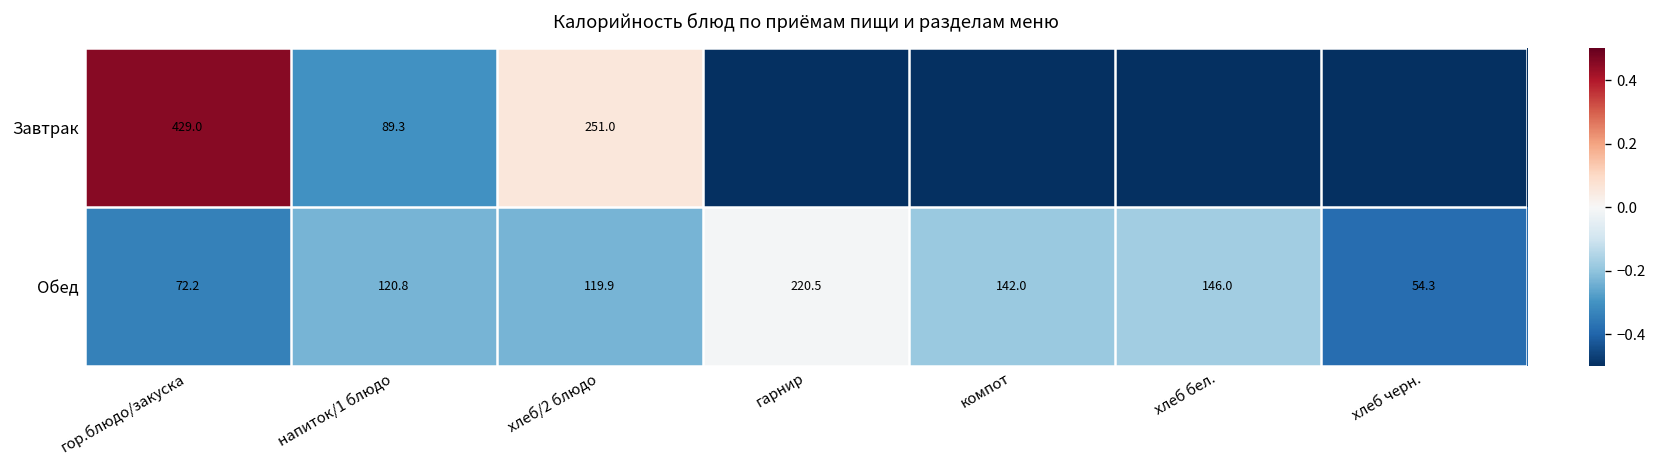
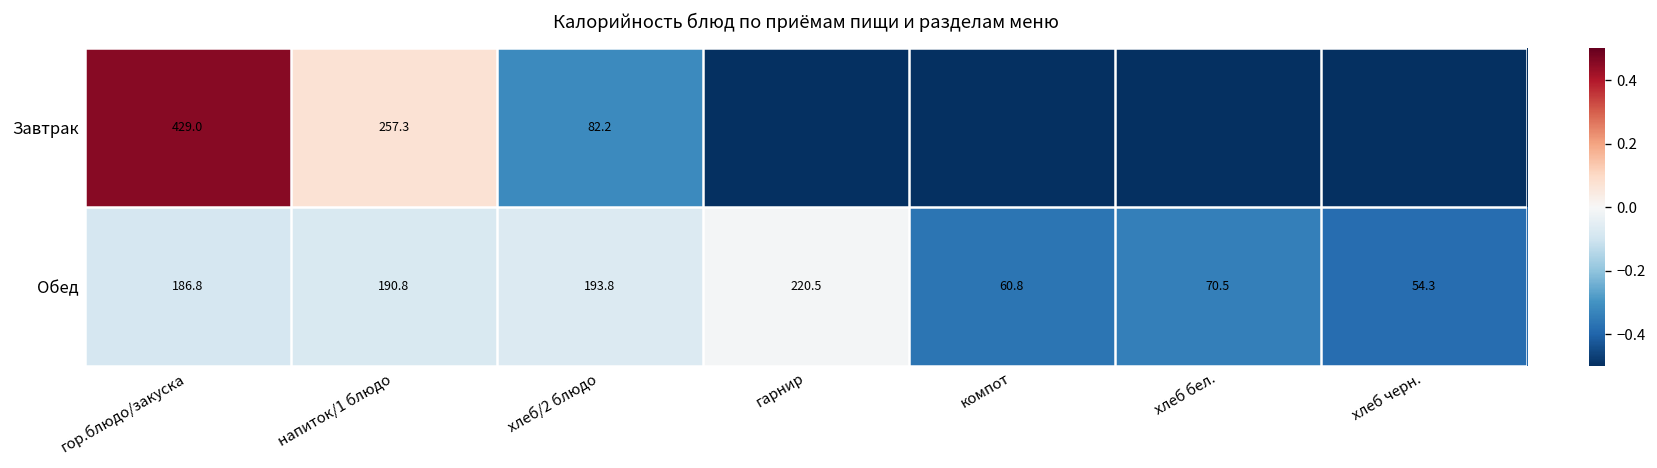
Завтрак, напиток/1 блюдо: 89.3 -> 257.3
Завтрак, хлеб/2 блюдо: 251.0 -> 82.2
Обед, гор.блюдо/закуска: 72.2 -> 186.8
Обед, напиток/1 блюдо: 120.8 -> 190.8
Обед, хлеб/2 блюдо: 119.9 -> 193.8
Обед, компот: 142.0 -> 60.8
Обед, хлеб бел.: 146.0 -> 70.5
